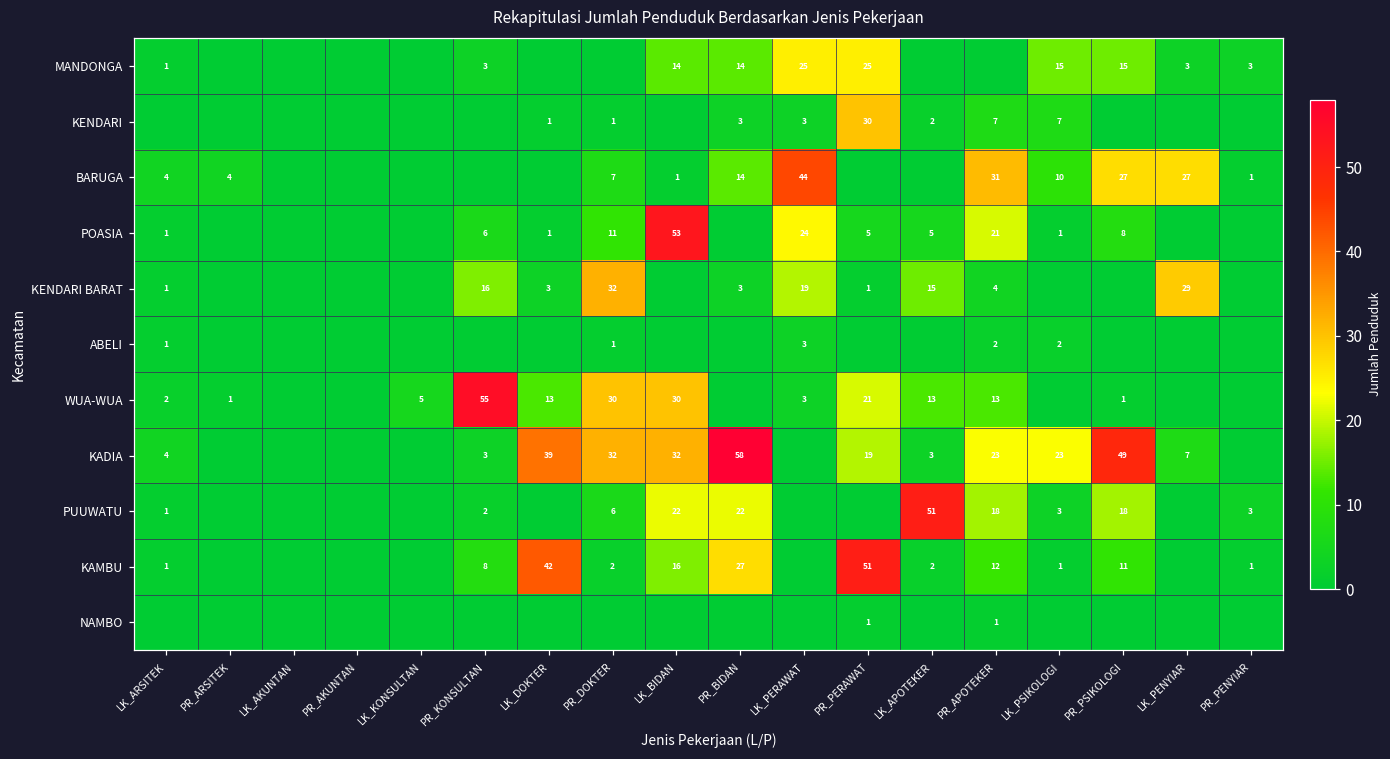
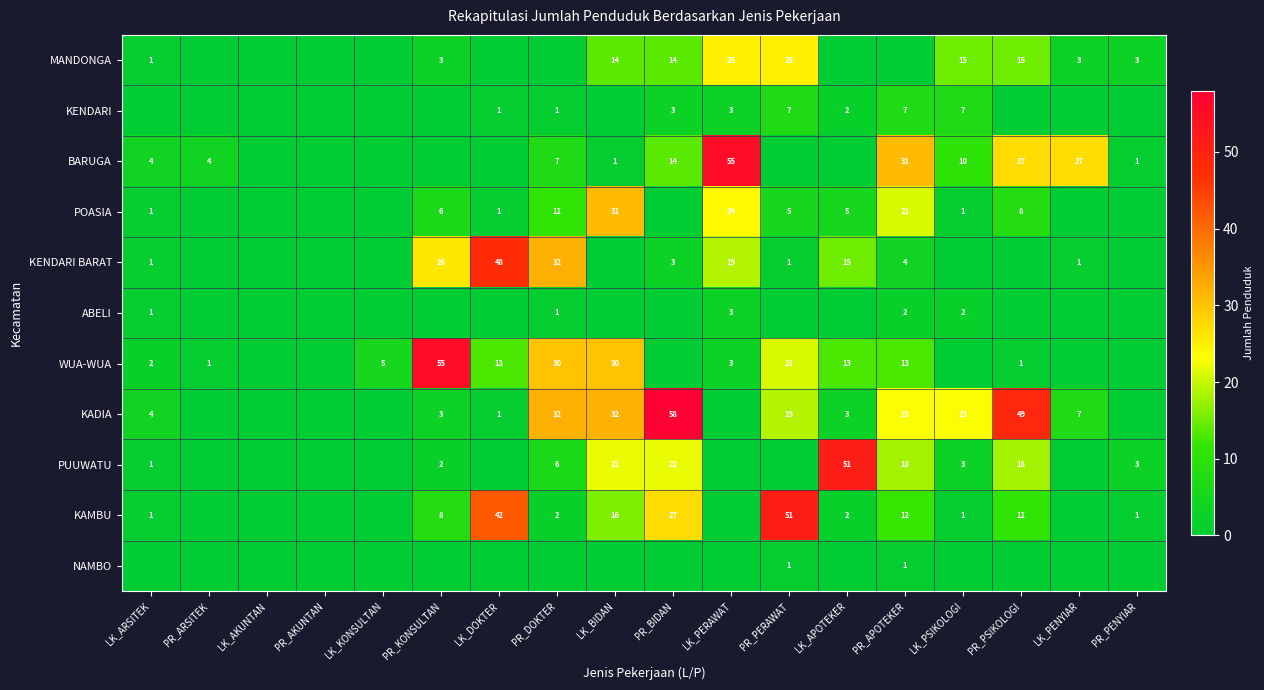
KENDARI, PR_PERAWAT: 30 -> 7
BARUGA, LK_PERAWAT: 44 -> 55
POASIA, LK_BIDAN: 53 -> 31
KENDARI BARAT, PR_KONSULTAN: 16 -> 26
KENDARI BARAT, LK_DOKTER: 3 -> 48
KENDARI BARAT, LK_PENYIAR: 29 -> 1
KADIA, LK_DOKTER: 39 -> 1
